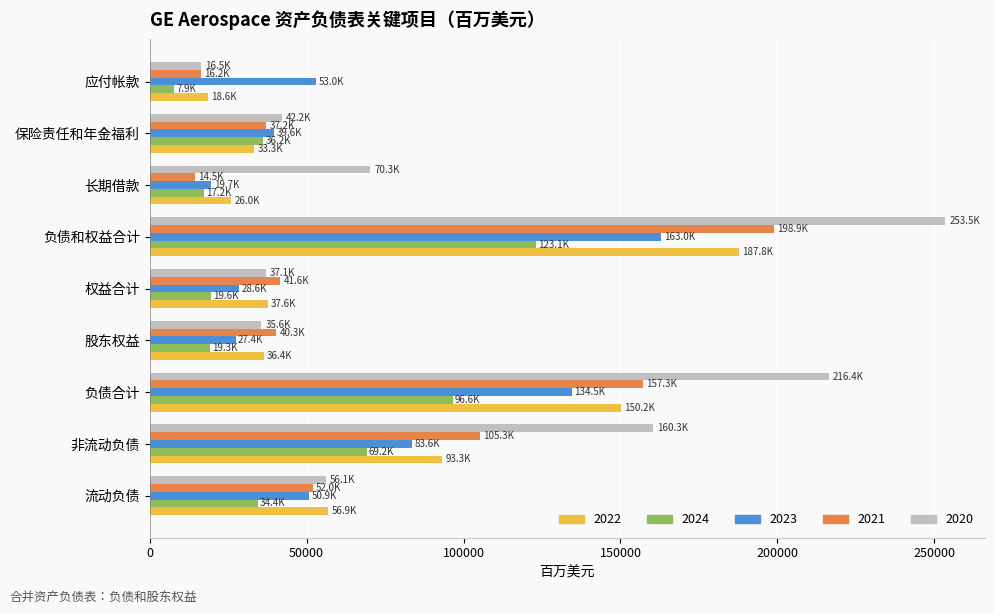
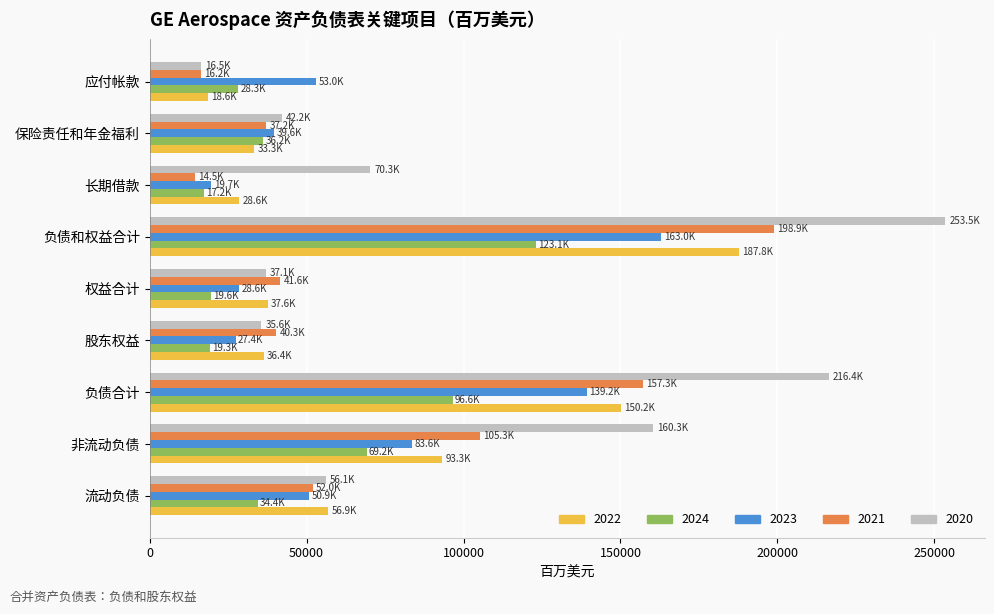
2024, 应付帐款: 7.9K -> 28.3K
2022, 长期借款: 26.0K -> 28.6K
2023, 负债合计: 134.5K -> 139.2K
